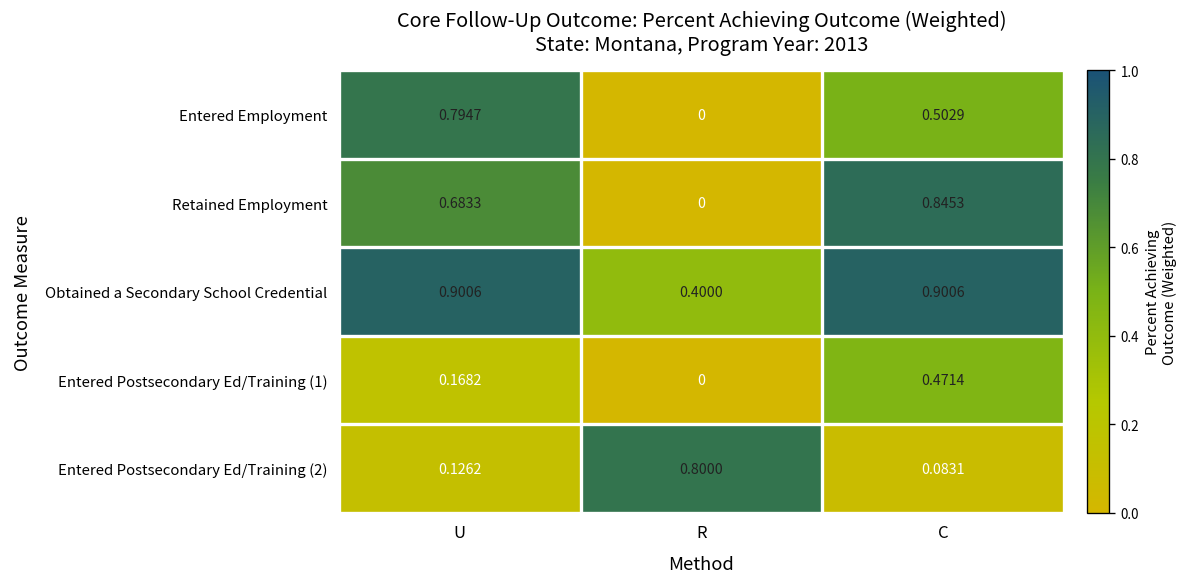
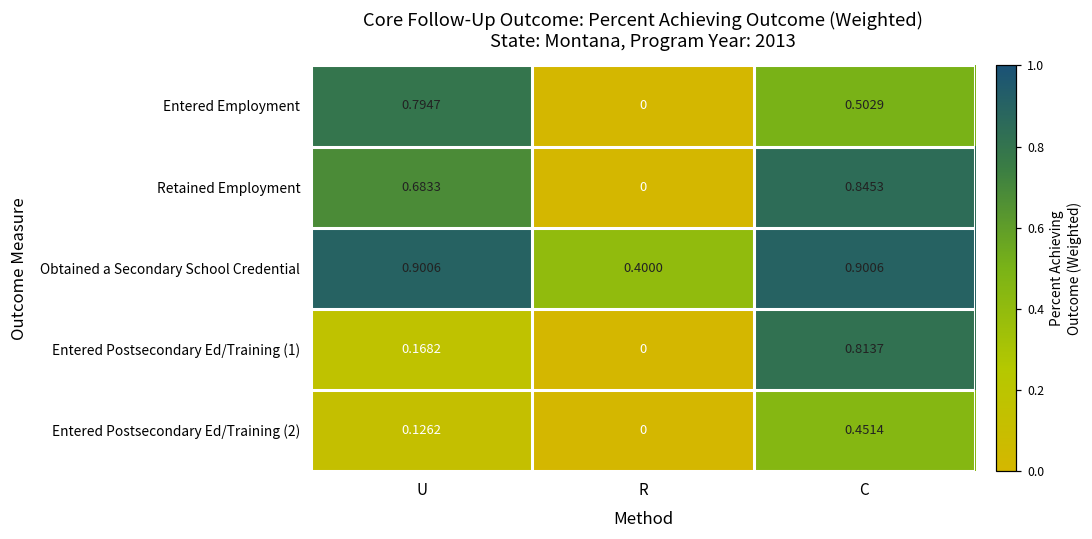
Entered Postsecondary Ed/Training (1), C: 0.4714 -> 0.8137
Entered Postsecondary Ed/Training (2), R: 0.8000 -> 0
Entered Postsecondary Ed/Training (2), C: 0.0831 -> 0.4514
